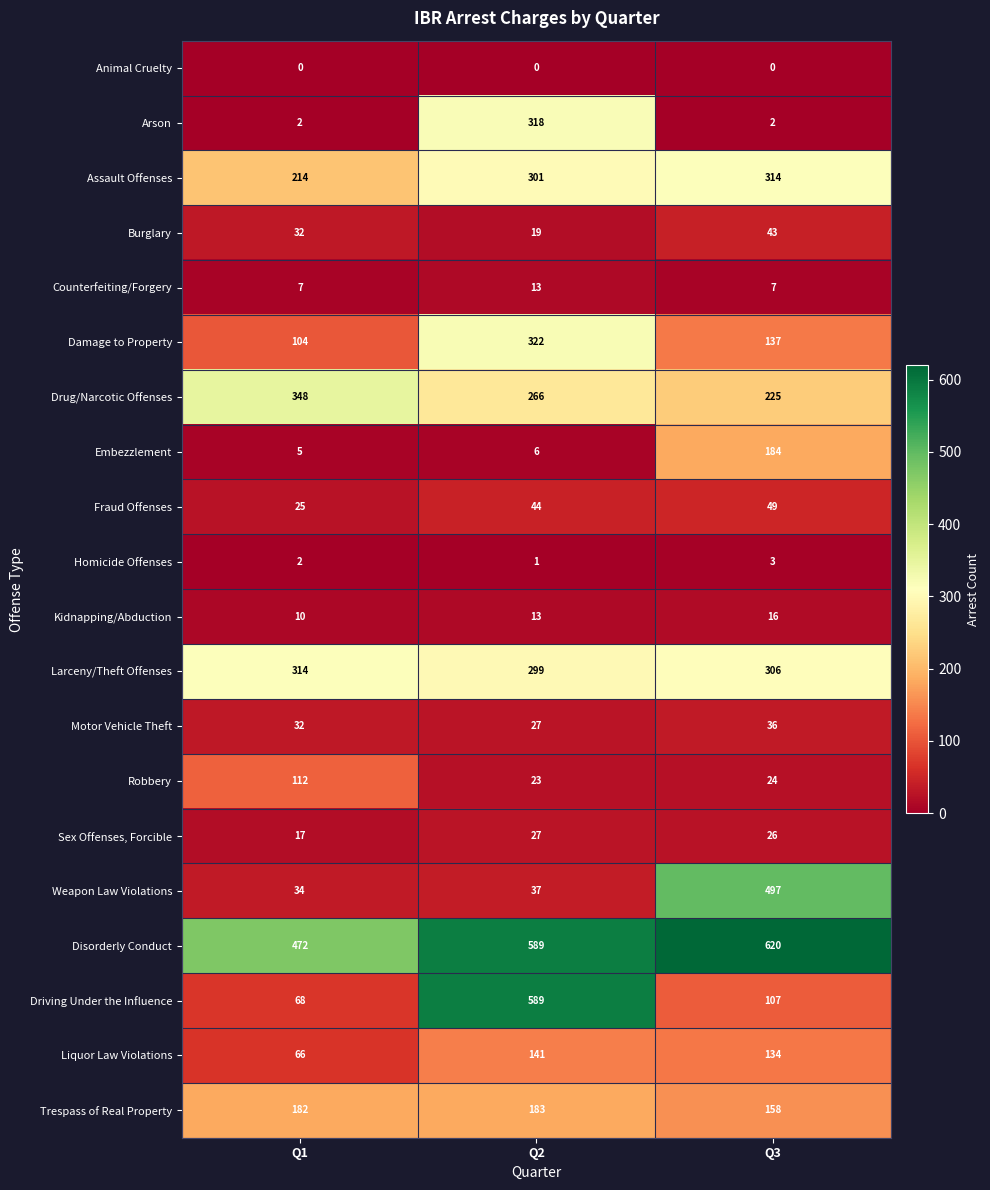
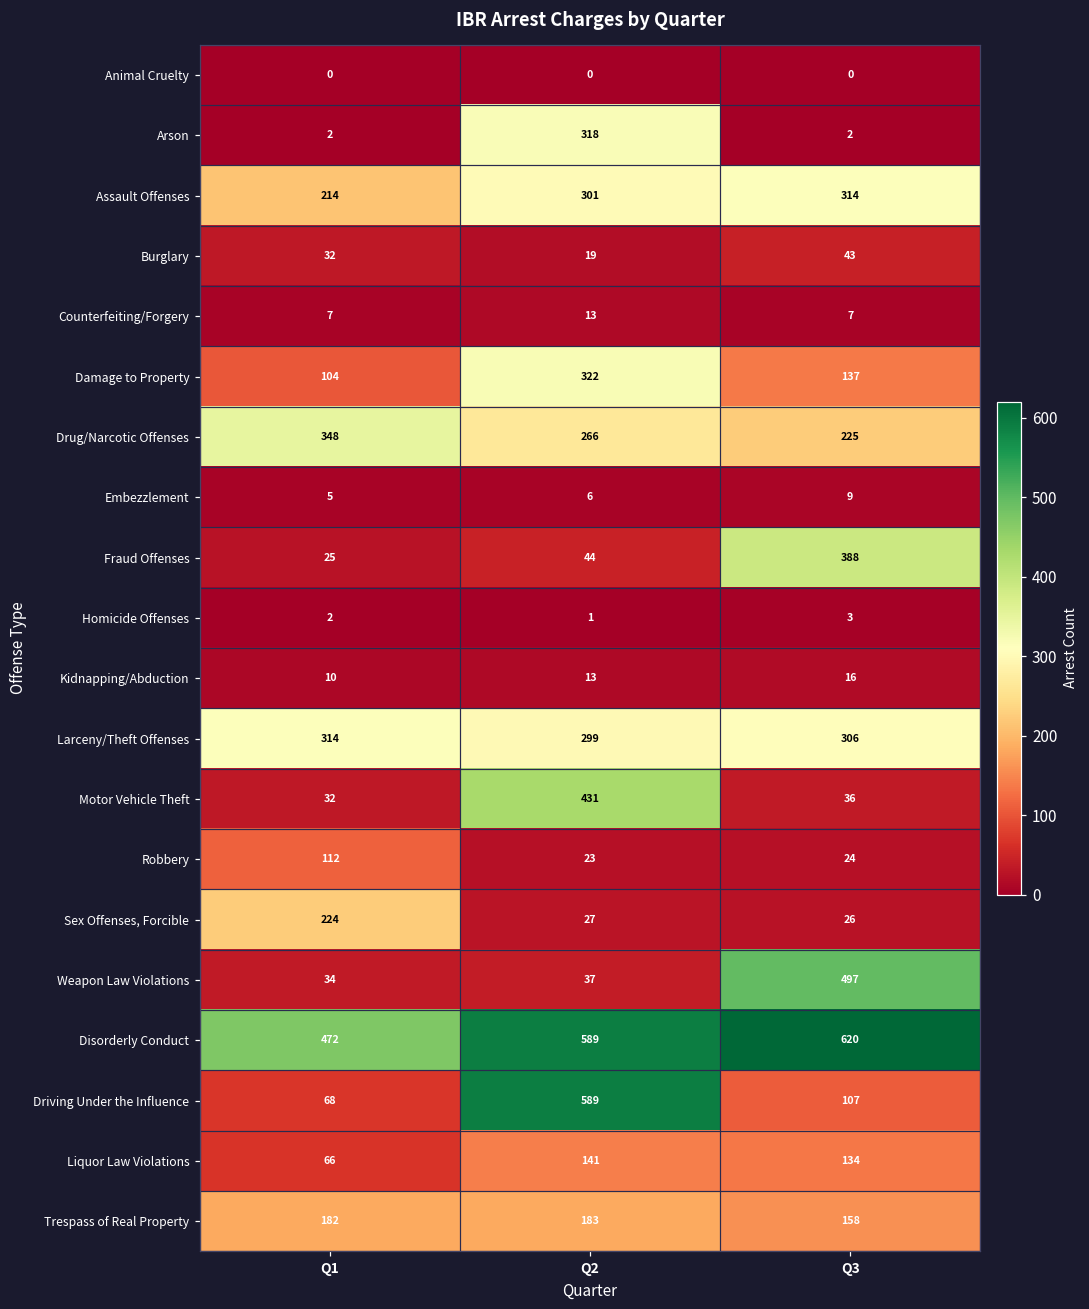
Embezzlement, Q3: 184 -> 9
Fraud Offenses, Q3: 49 -> 388
Motor Vehicle Theft, Q2: 27 -> 431
Sex Offenses, Forcible, Q1: 17 -> 224
